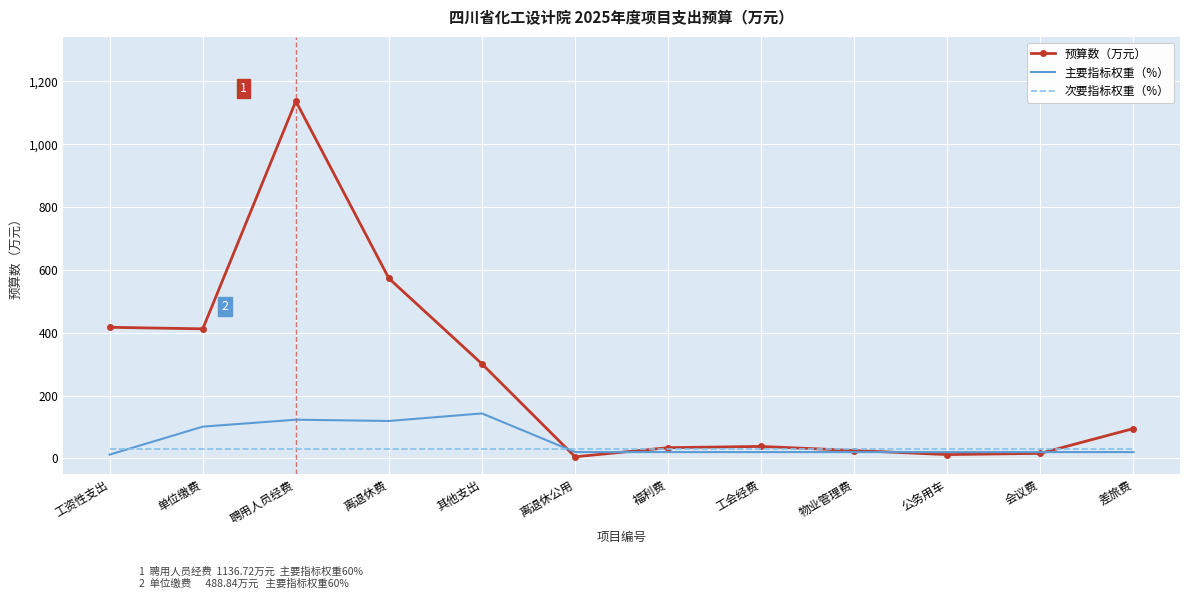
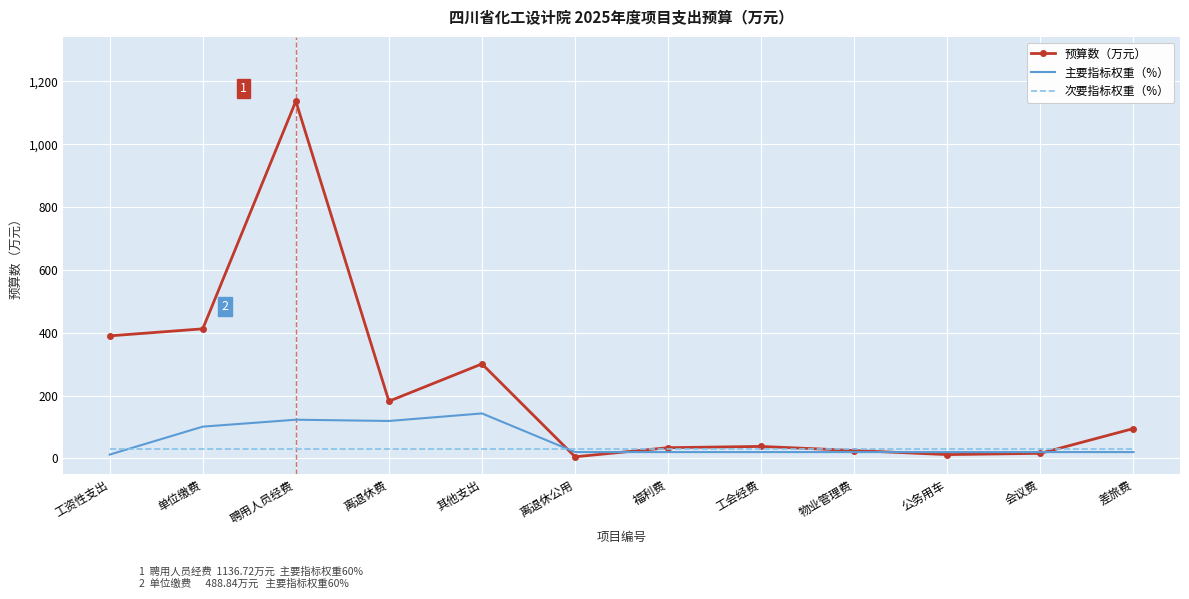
预算数（万元）, 工资性支出: 420 -> 390
预算数（万元）, 离退休费: 570 -> 180
